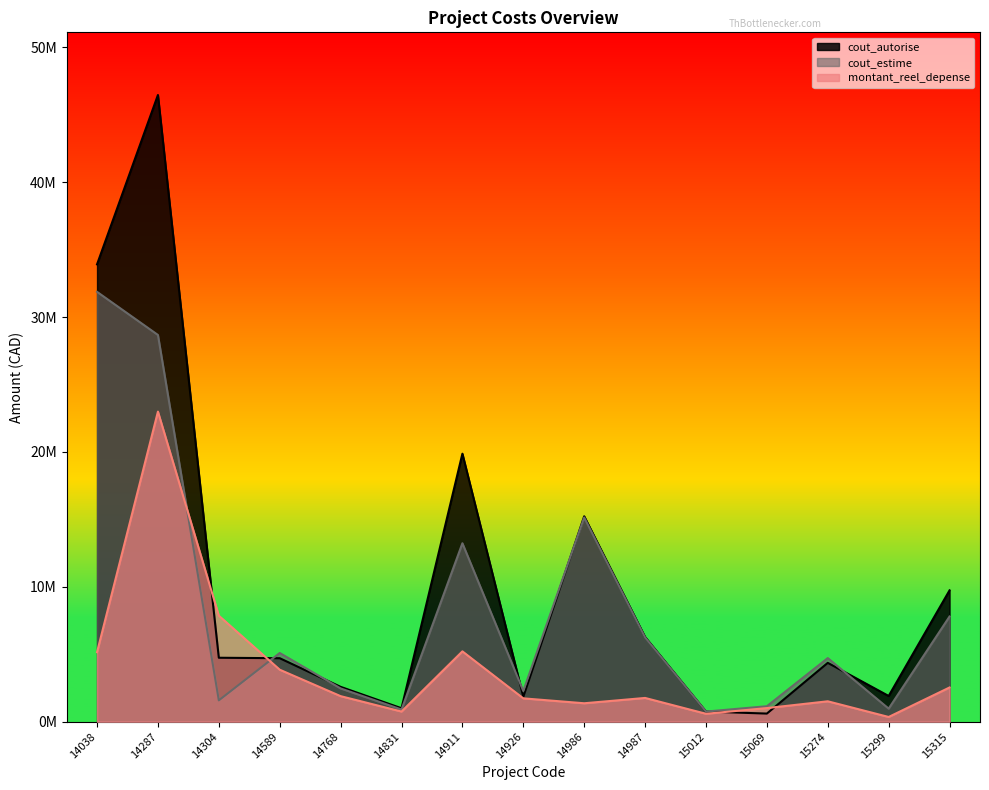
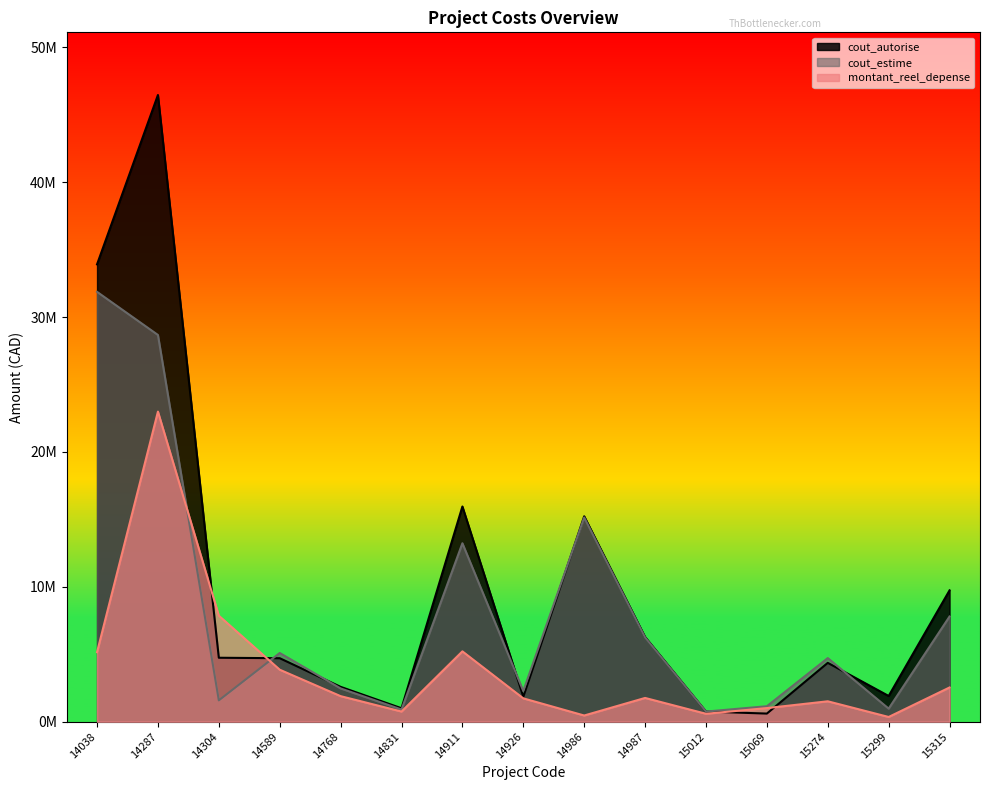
cout_autorise, 14911: 19900000 -> 16000000
montant_reel_depense, 14986: 1400000 -> 500000
